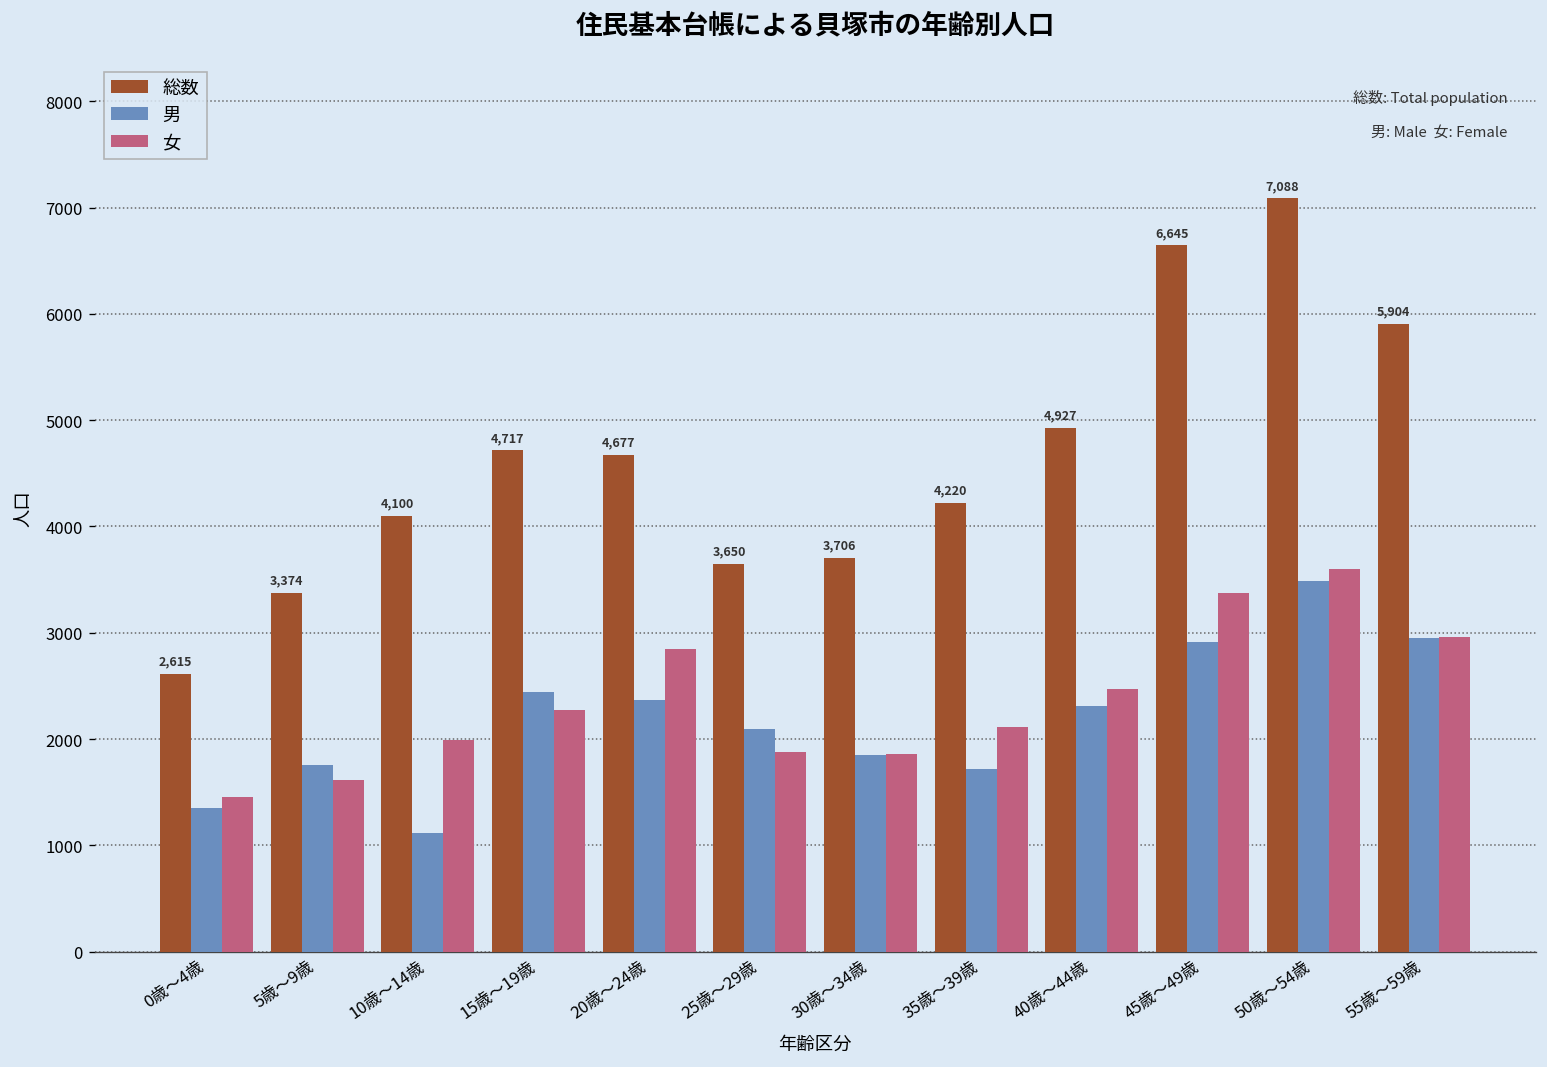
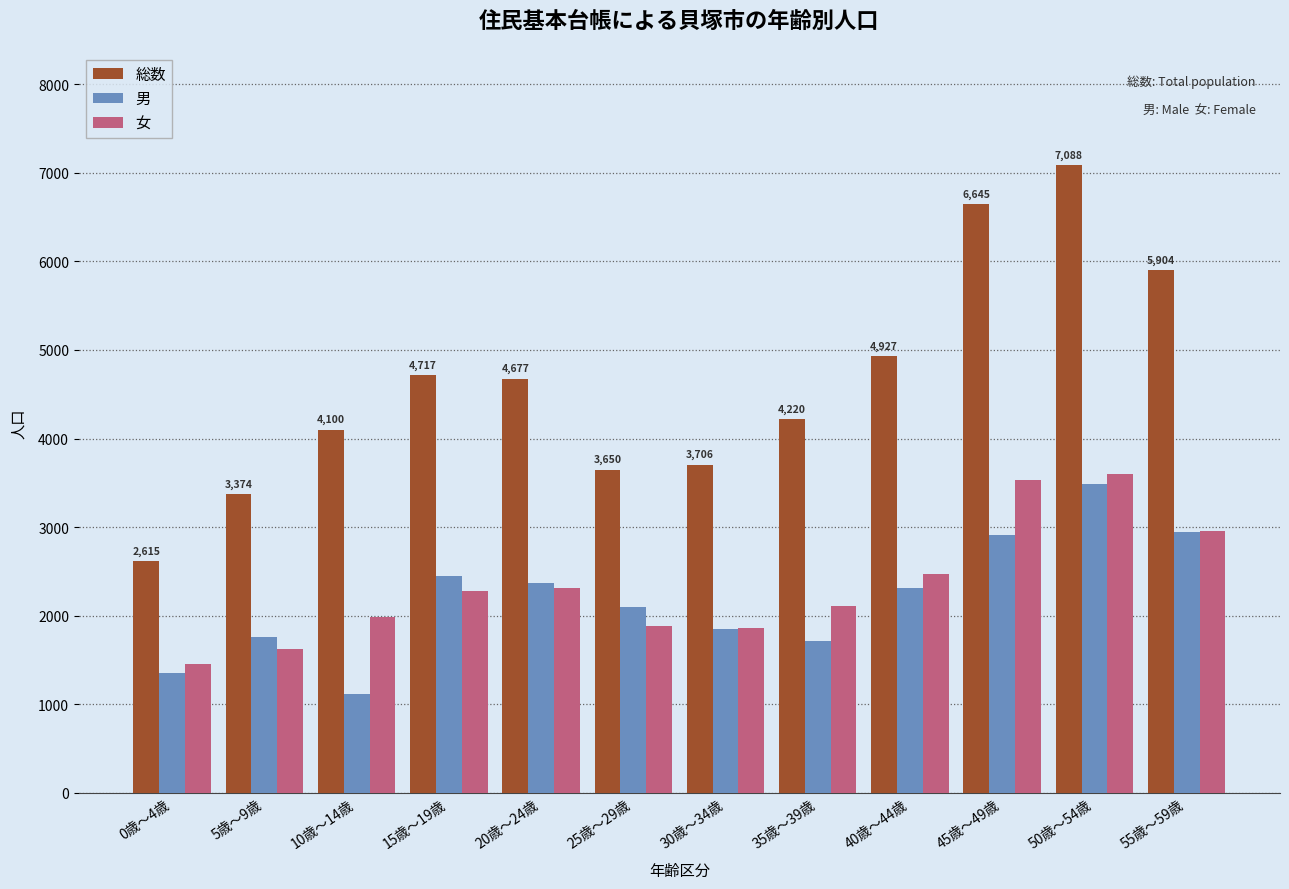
女, 20歳～24歳: 2800 -> 2300
女, 45歳～49歳: 3400 -> 3500
